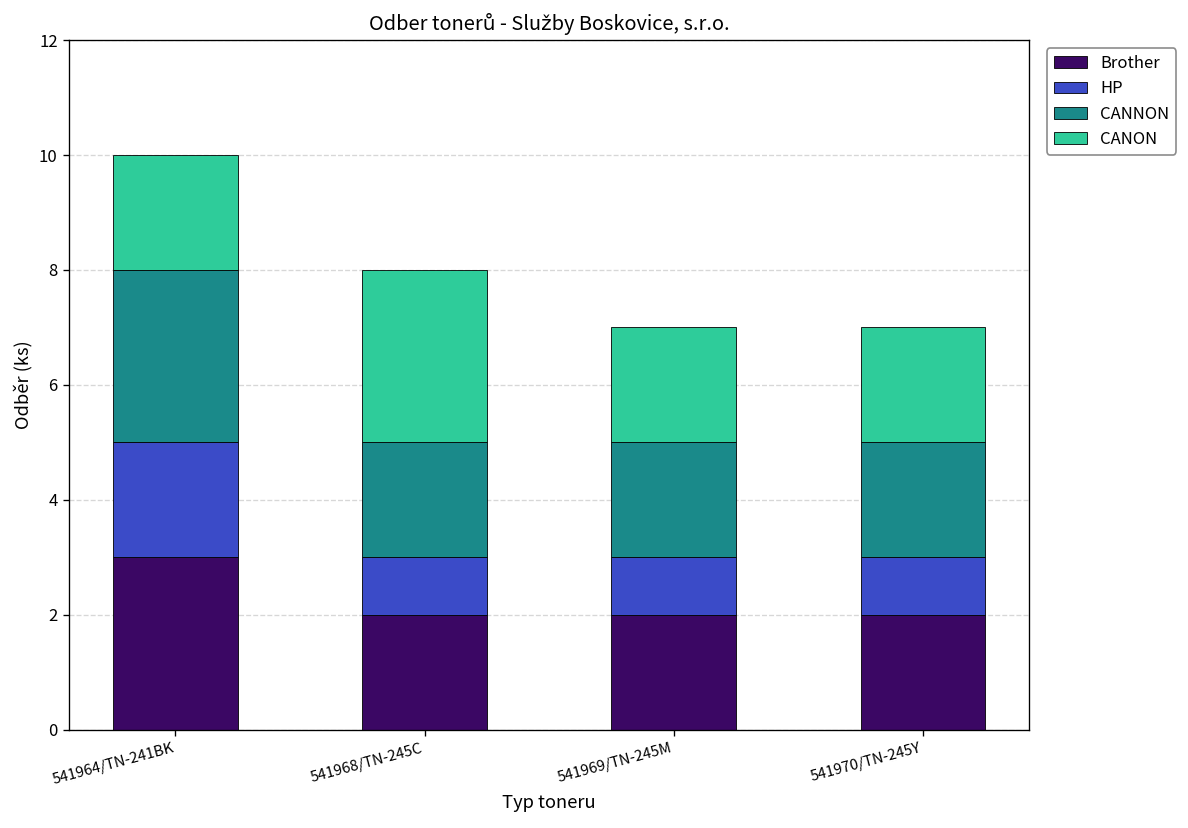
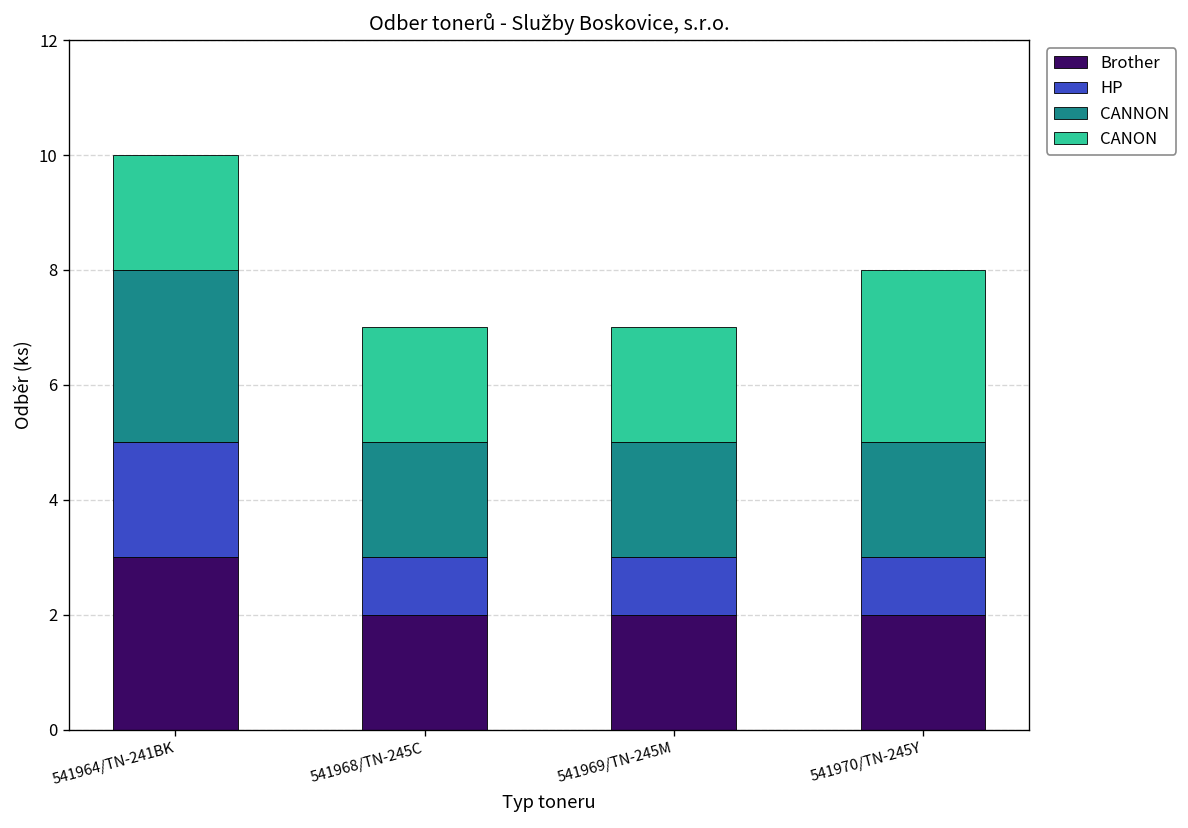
CANON, 541968/TN-245C: 3 -> 2
CANON, 541970/TN-245Y: 2 -> 3
